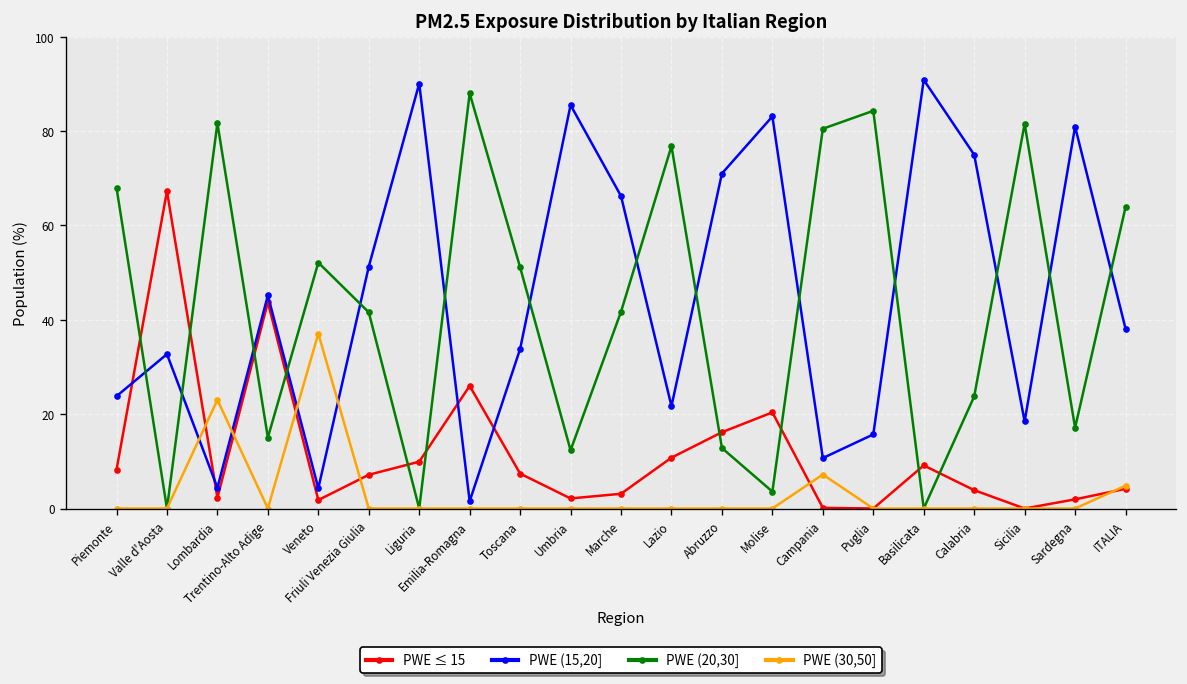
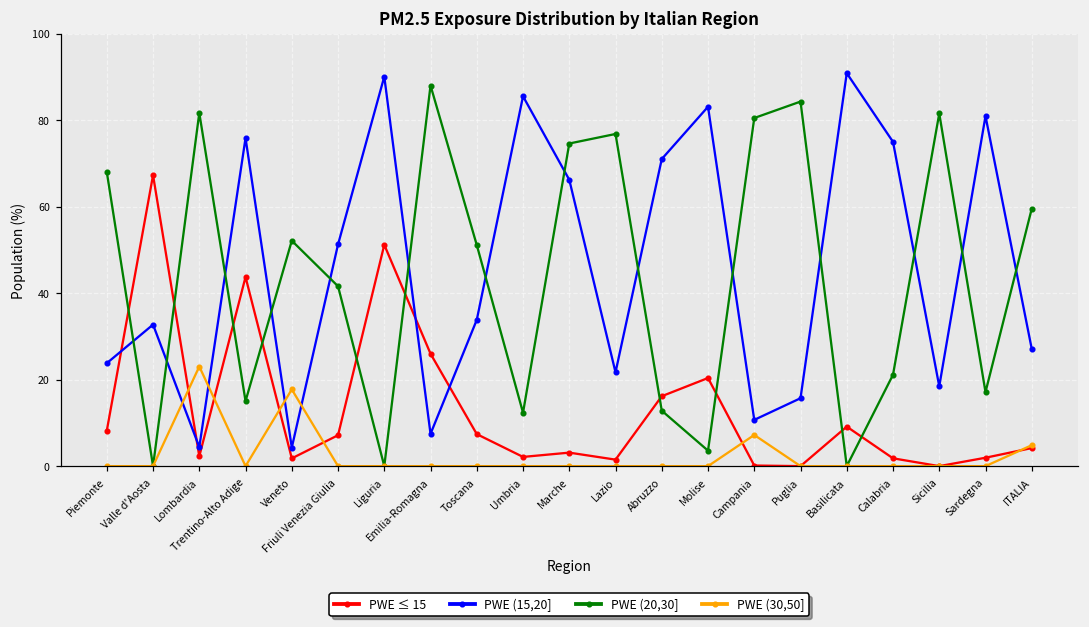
PWE (15,20], Trentino-Alto Adige: 45 -> 76
PWE (30,50], Veneto: 37 -> 18
PWE ≤ 15, Liguria: 10 -> 51
PWE (15,20], Emilia-Romagna: 2 -> 7
PWE (20,30], Marche: 42 -> 75
PWE ≤ 15, Lazio: 11 -> 2
PWE ≤ 15, Calabria: 4 -> 2
PWE (20,30], Calabria: 24 -> 21
PWE (15,20], ITALIA: 38 -> 27
PWE (20,30], ITALIA: 64 -> 60
